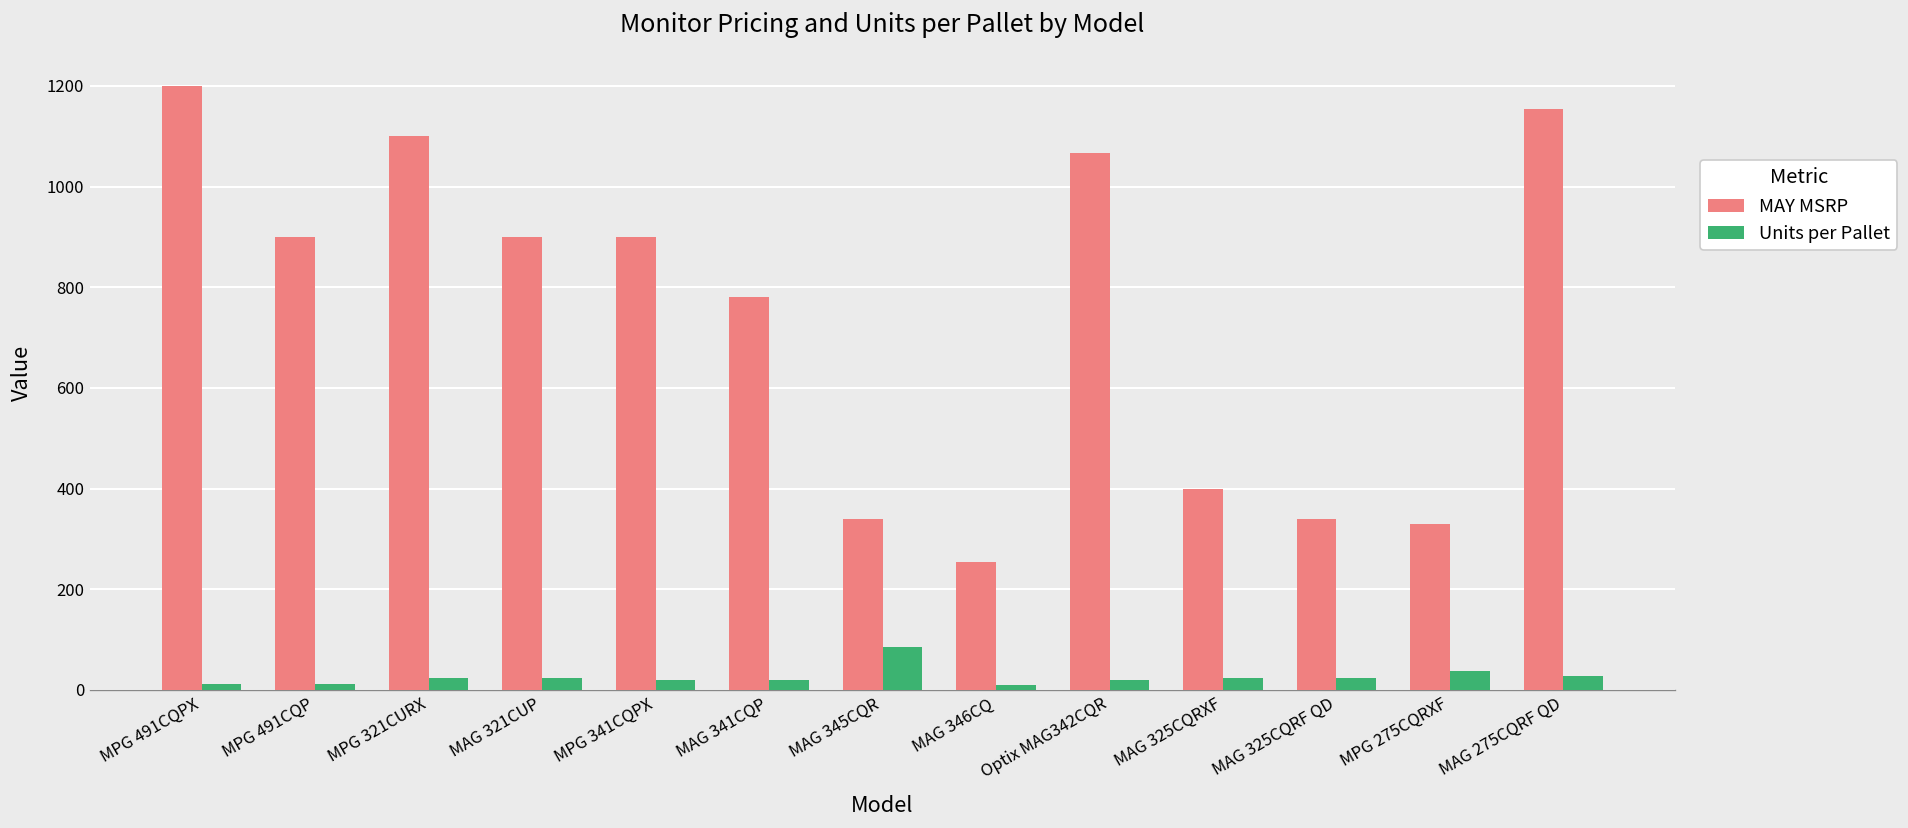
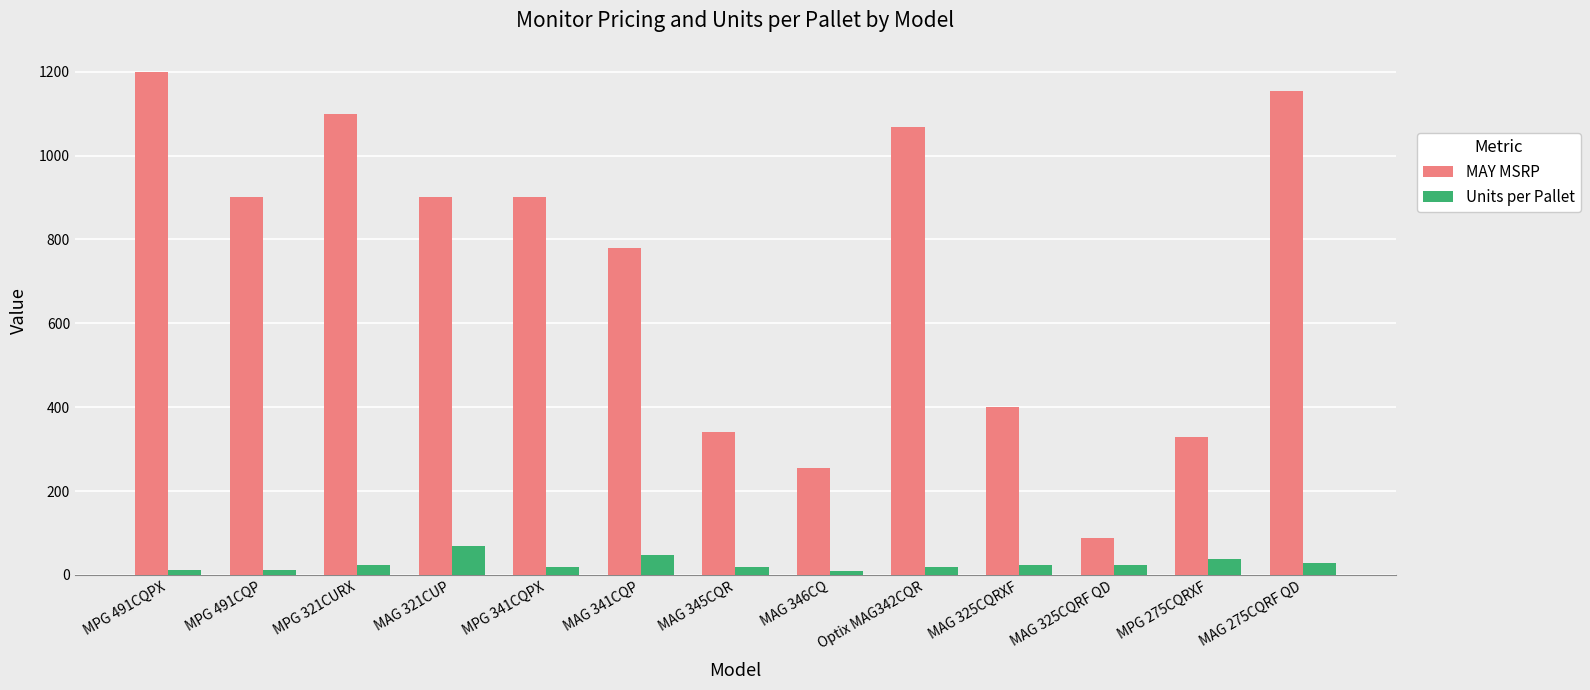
Units per Pallet, MAG 321CUP: 20 -> 70
Units per Pallet, MAG 341CQP: 20 -> 50
Units per Pallet, MAG 345CQR: 90 -> 20
MAY MSRP, MAG 325CQRF QD: 340 -> 90
